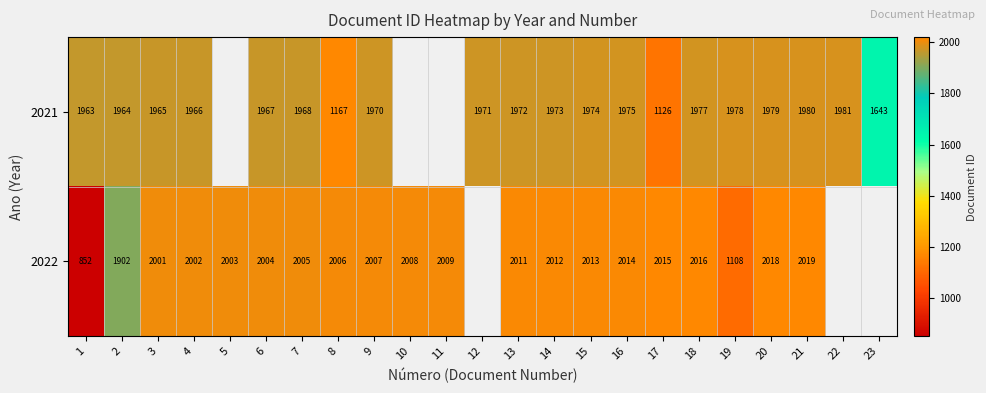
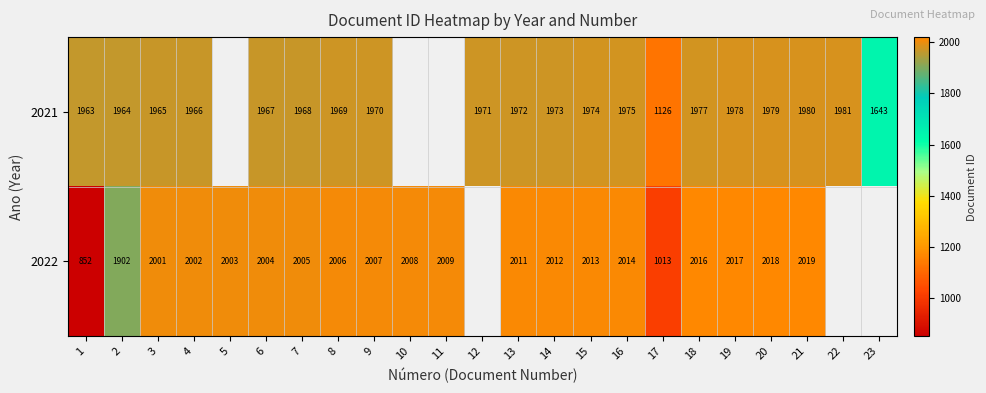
2021, 8: 1167 -> 1969
2022, 17: 2015 -> 1013
2022, 19: 1108 -> 2017
